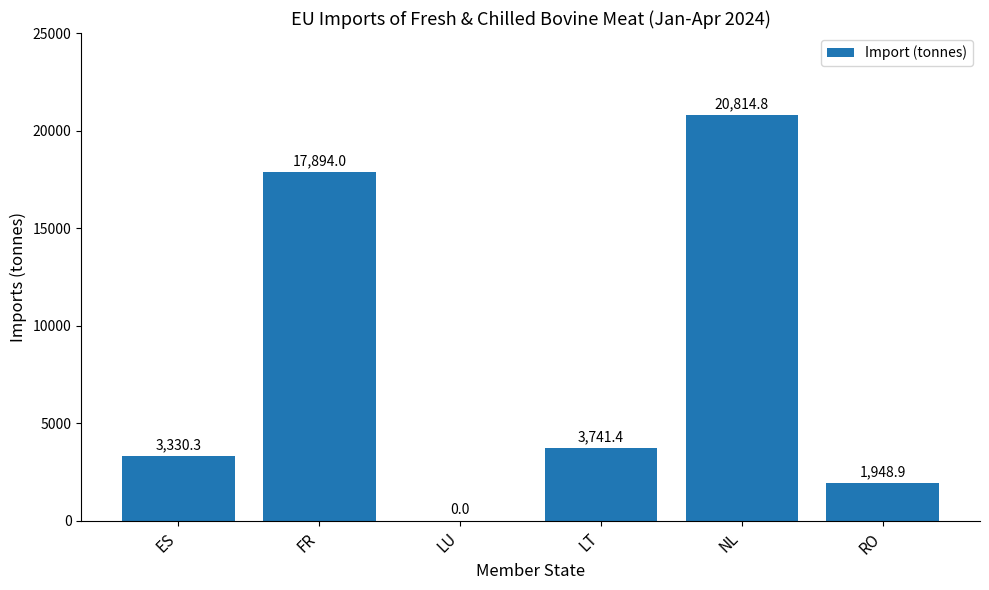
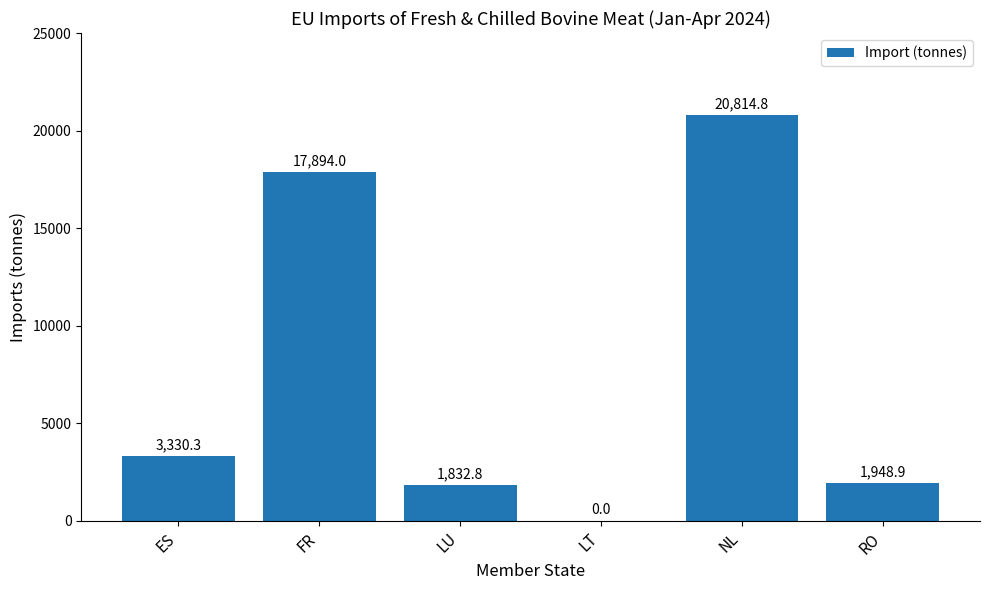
LU: 0.0 -> 1,832.8
LT: 3,741.4 -> 0.0
